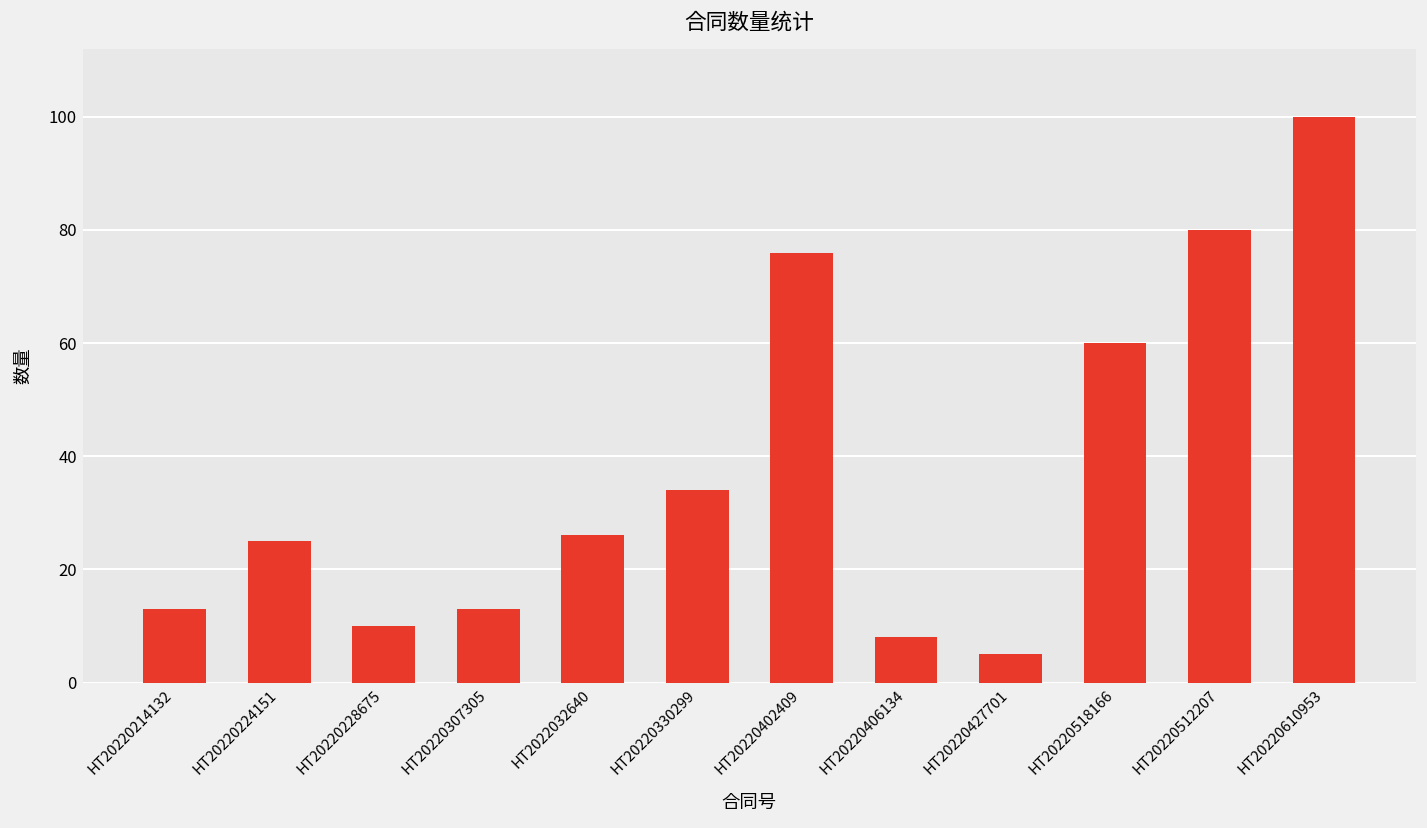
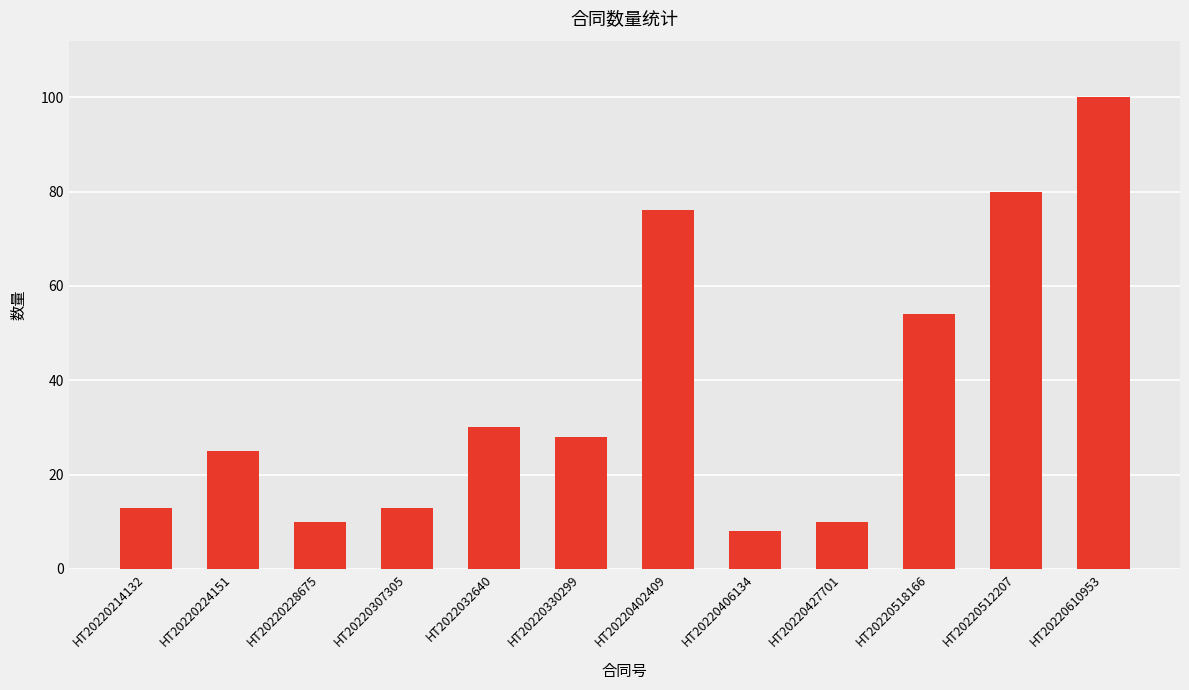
HT2022032640: 26 -> 30
HT20220330299: 34 -> 28
HT20220427701: 5 -> 10
HT20220518166: 60 -> 54
